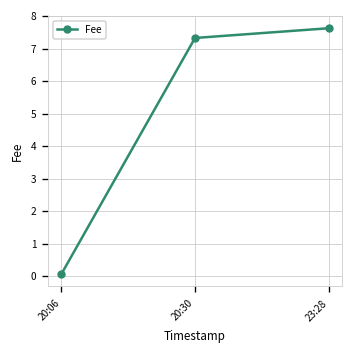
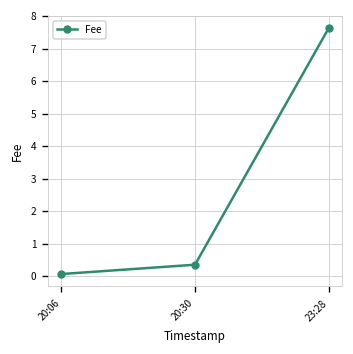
20:30: 7.3 -> 0.4
